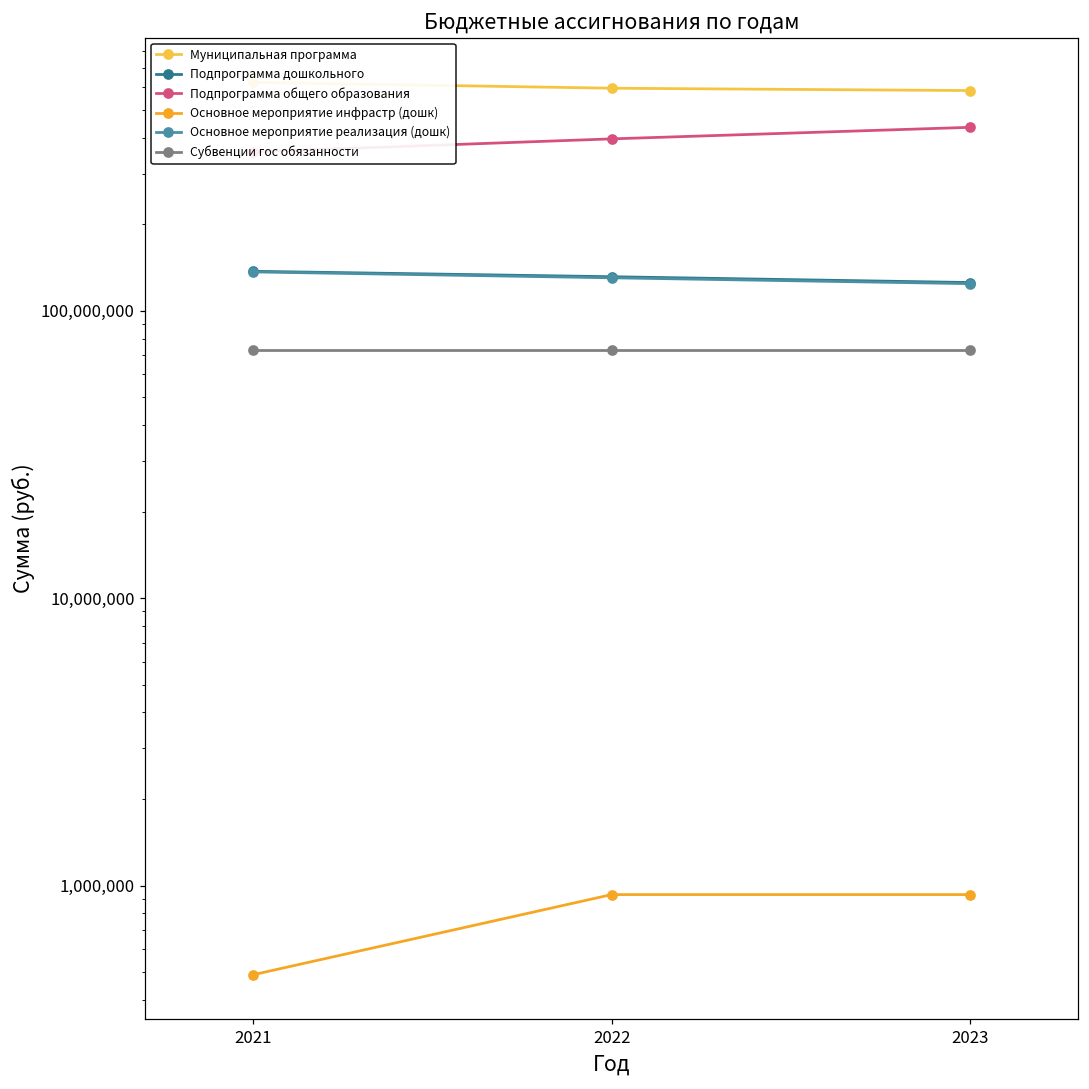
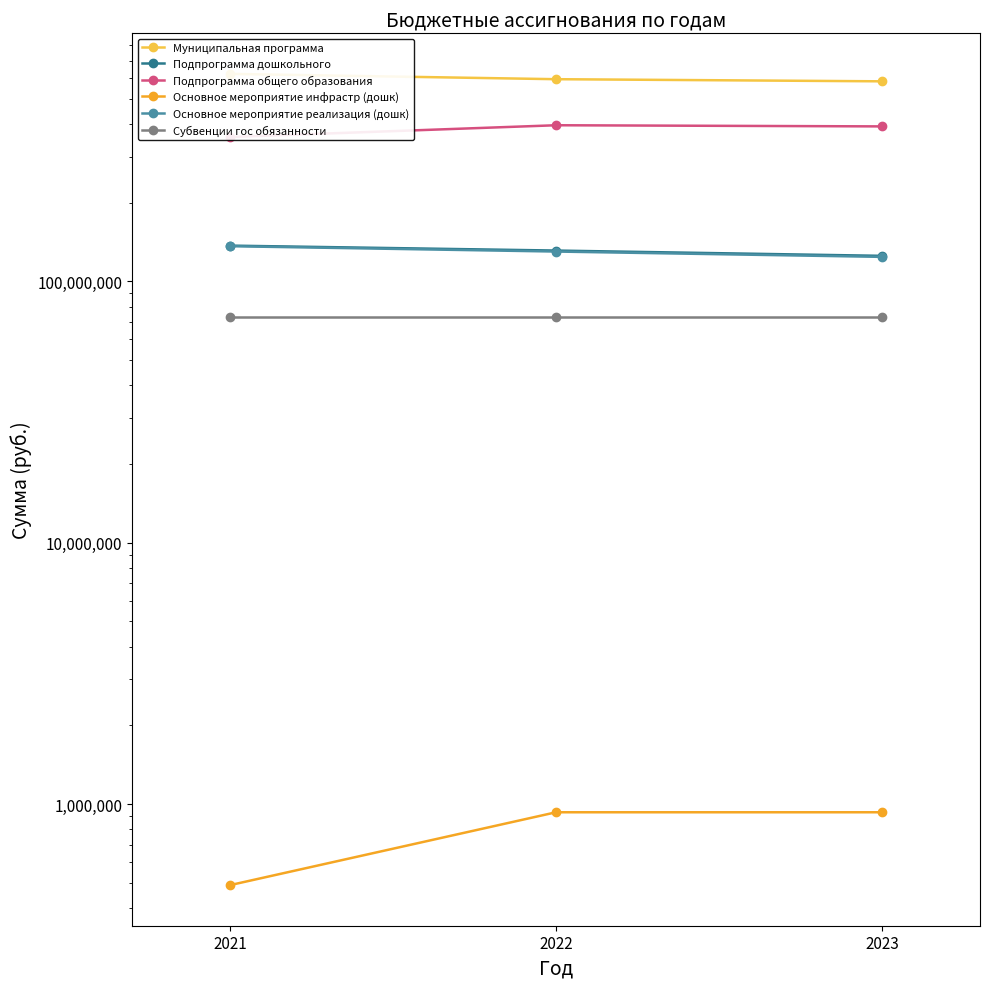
Подпрограмма общего образования, 2023: 430,000,000 -> 390,000,000
